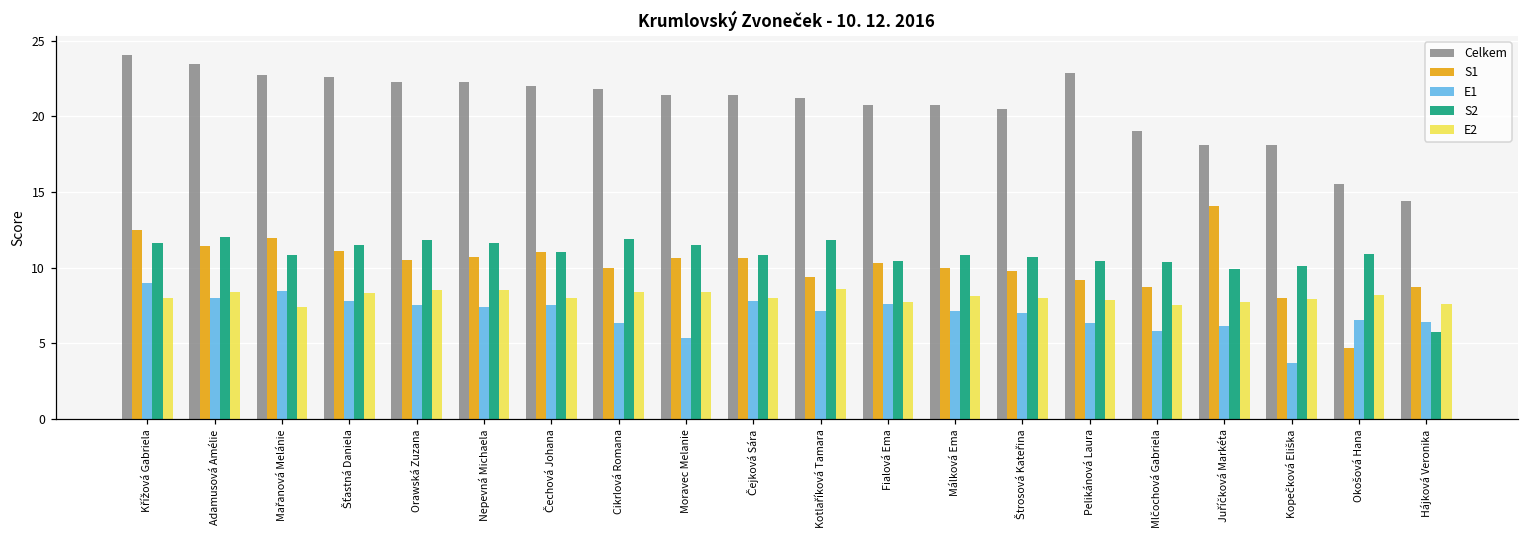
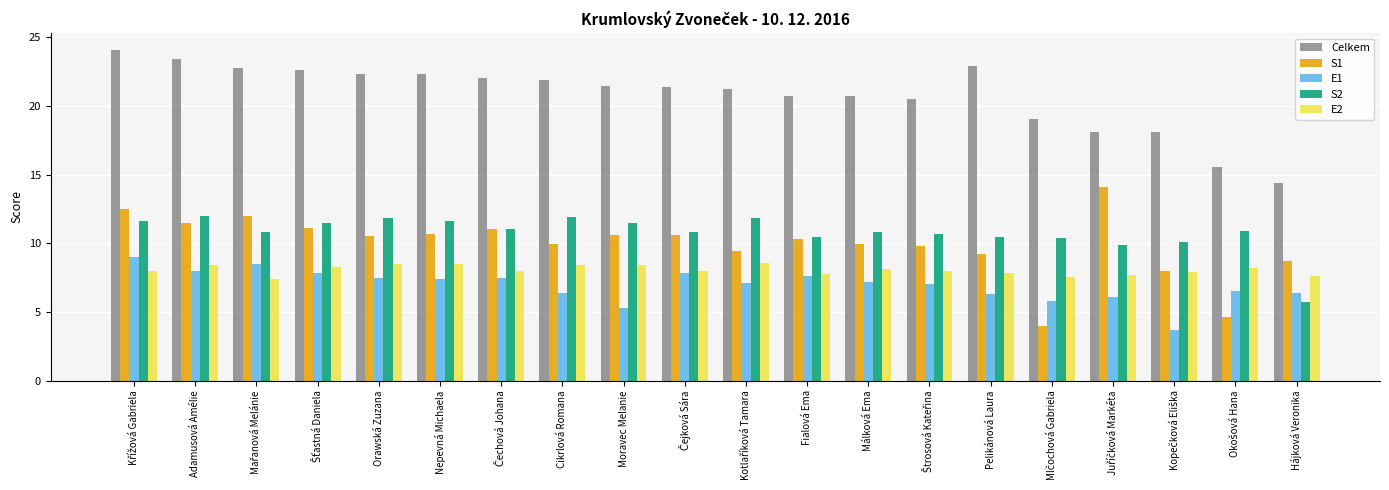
S1, Mlčochová Gabriela: 8.7 -> 4.0
